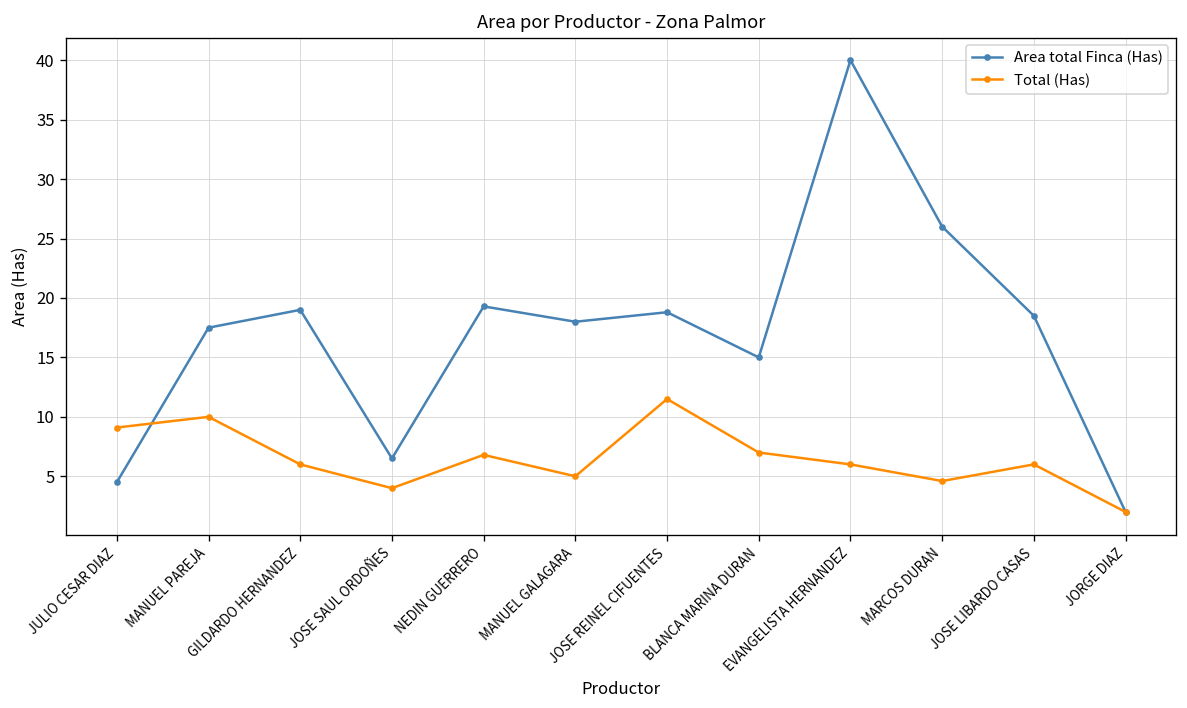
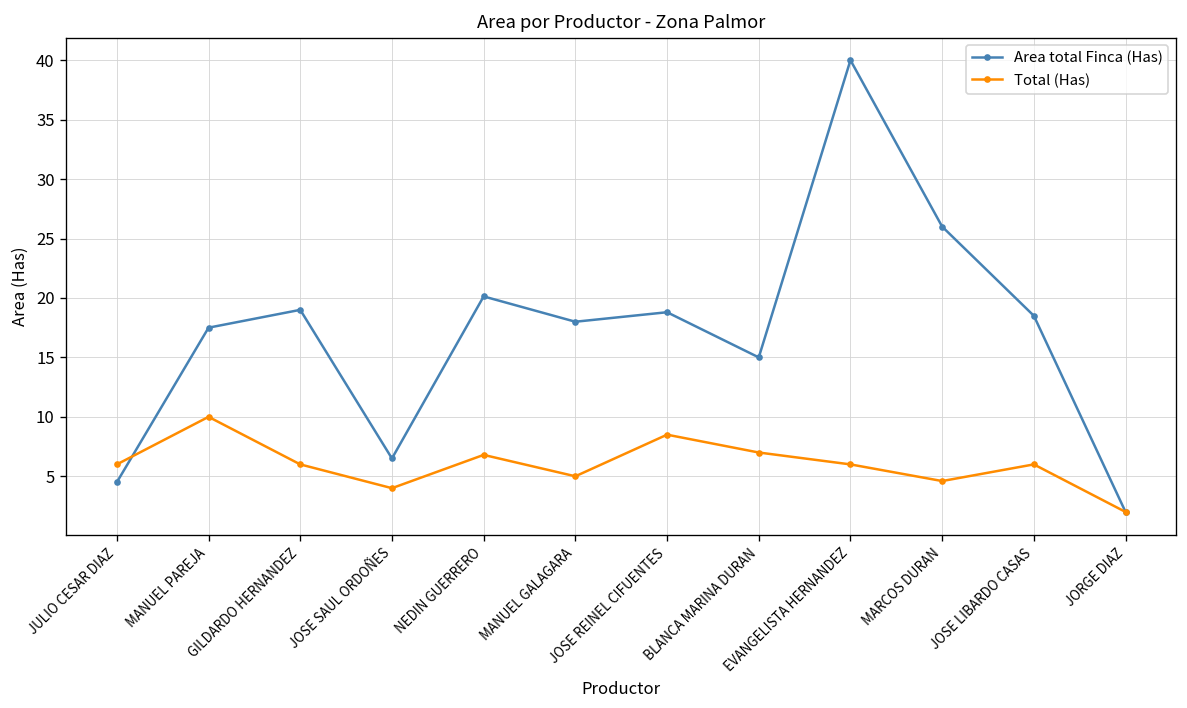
Total (Has), JULIO CESAR DIAZ: 9 -> 6
Area total Finca (Has), NEDIN GUERRERO: 19 -> 20
Total (Has), JOSE REINEL CIFUENTES: 12 -> 9
